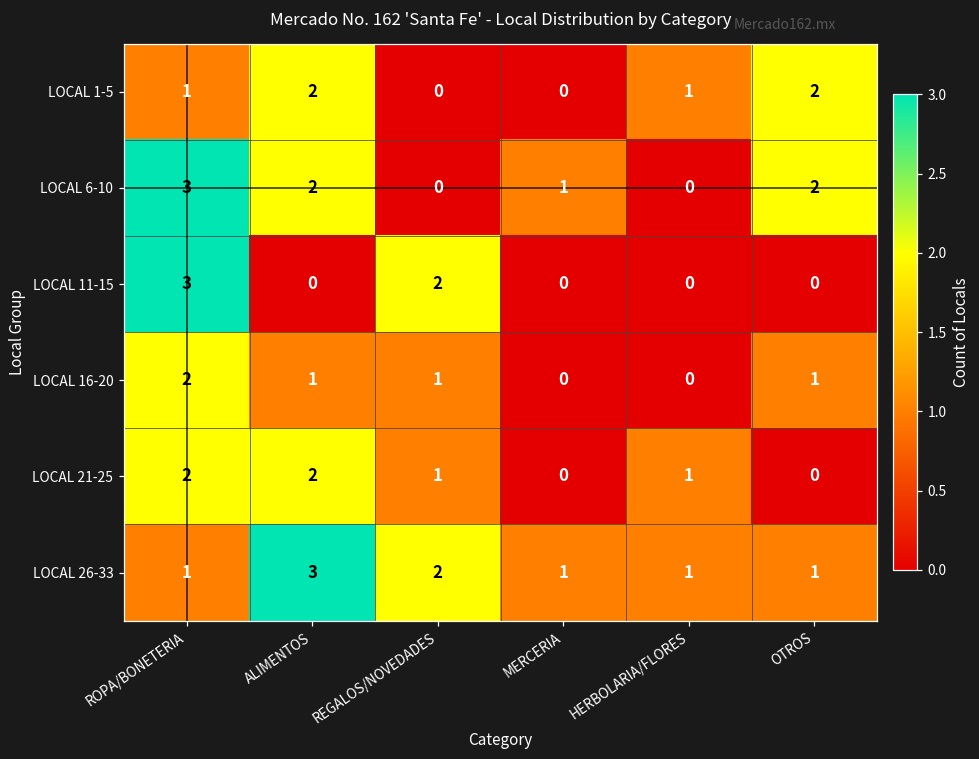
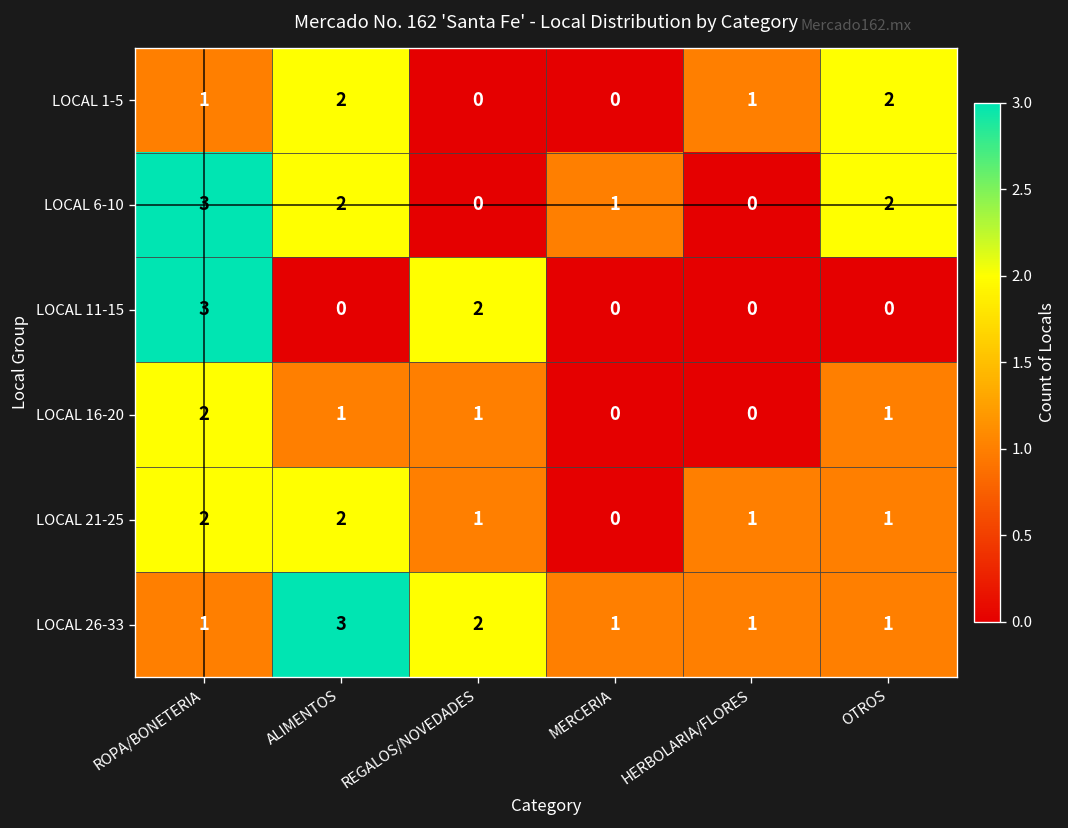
LOCAL 21-25, OTROS: 0 -> 1
